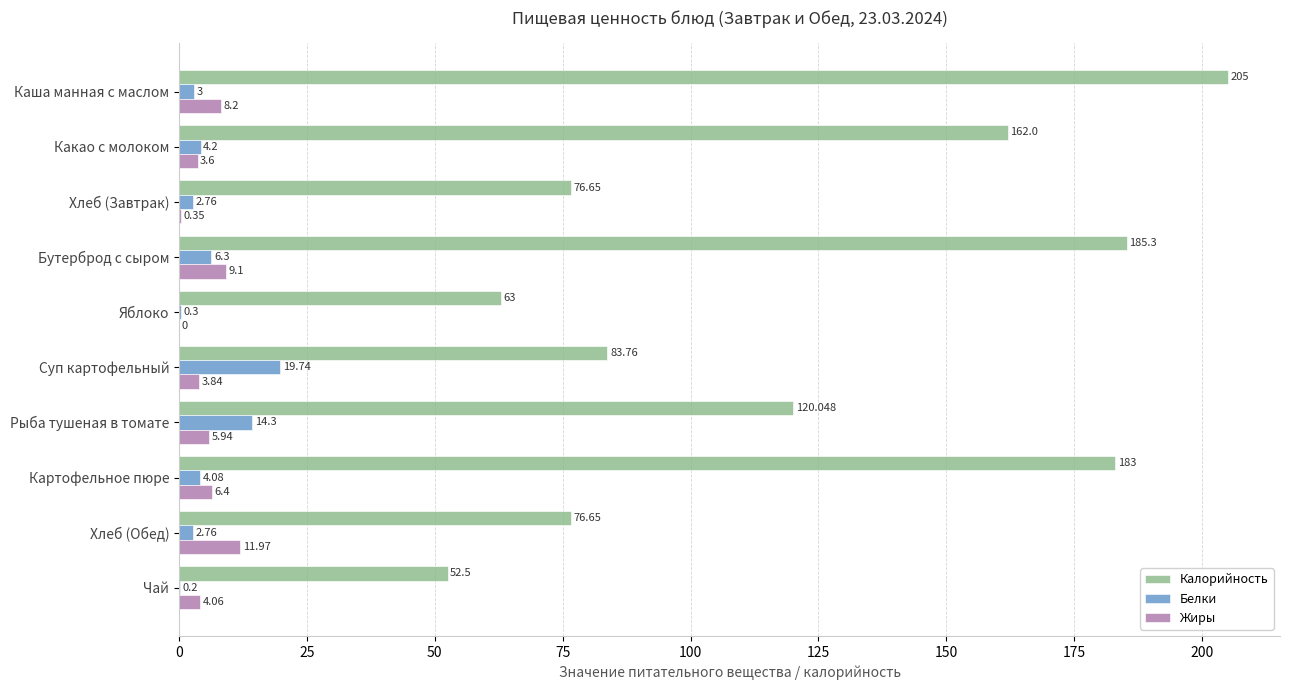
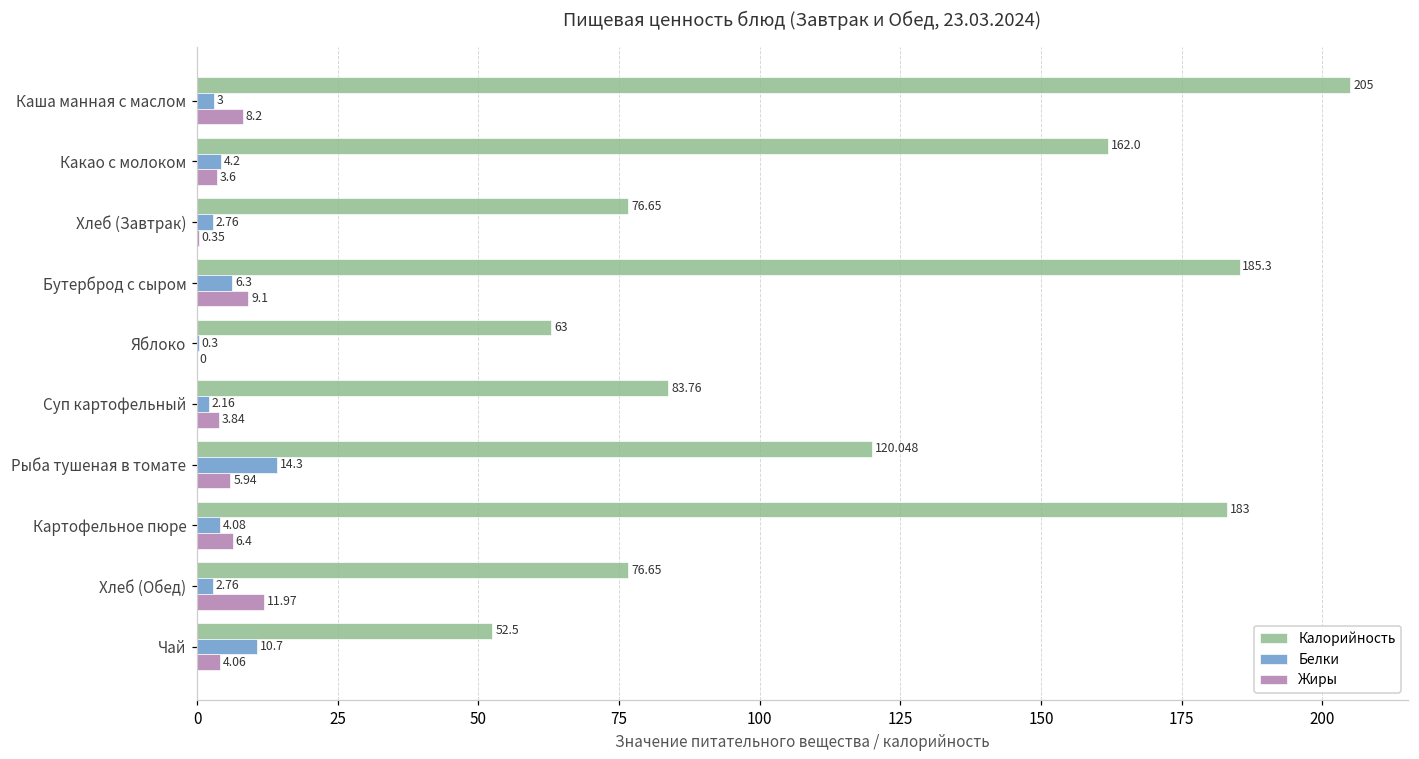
Белки, Суп картофельный: 19.74 -> 2.16
Белки, Чай: 0.2 -> 10.7
